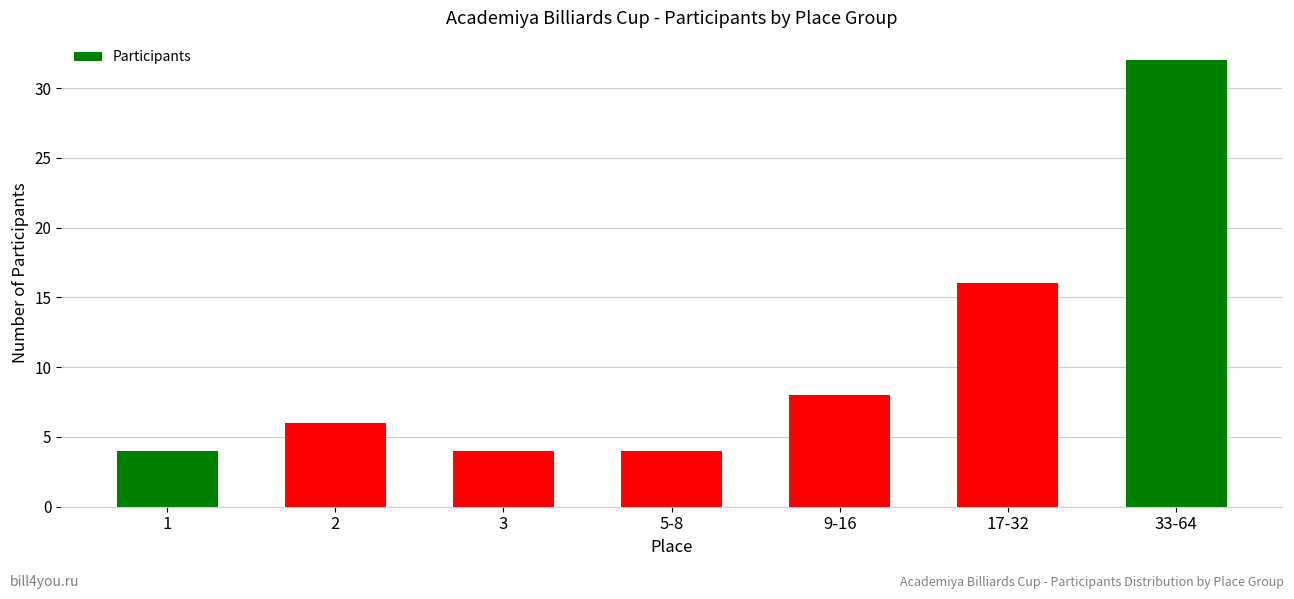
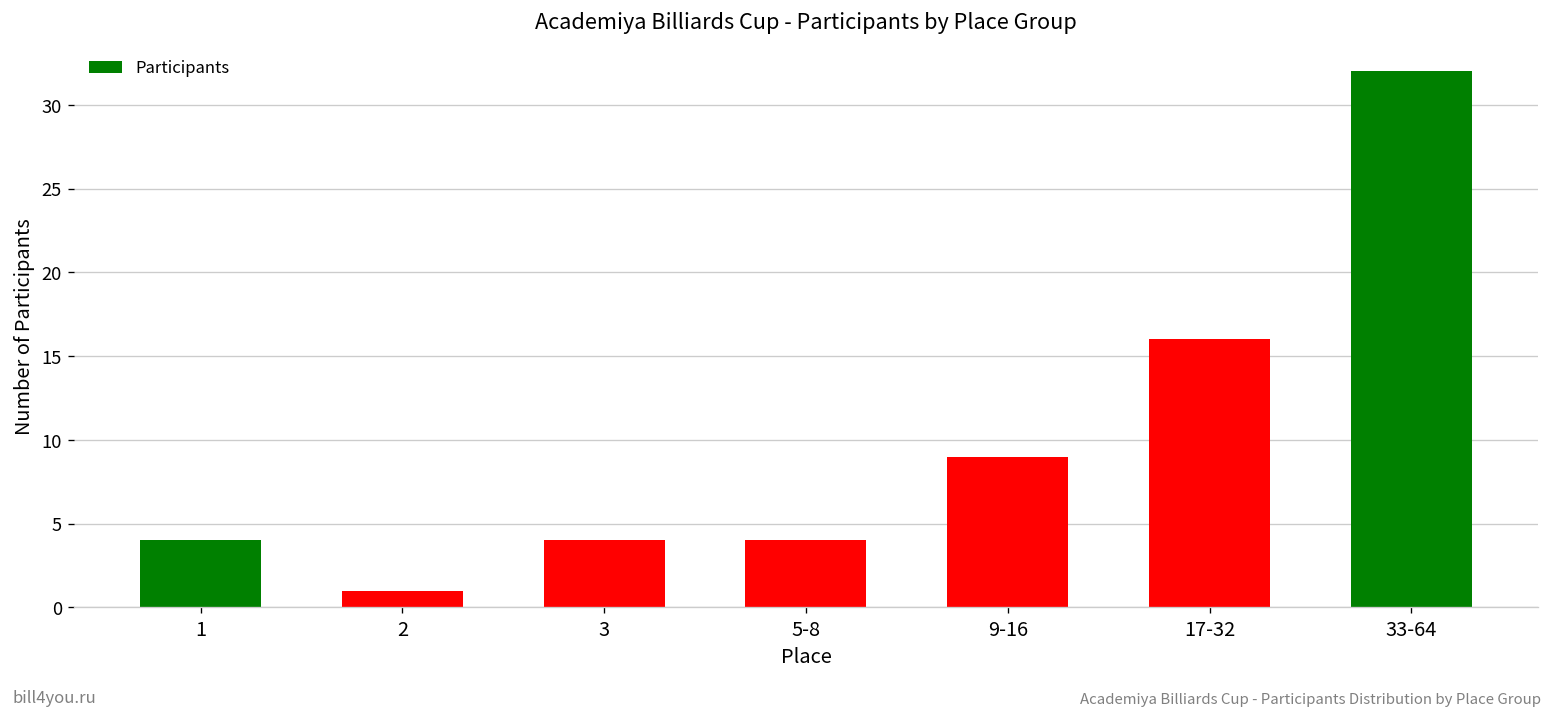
2: 6 -> 1
9-16: 8 -> 9
